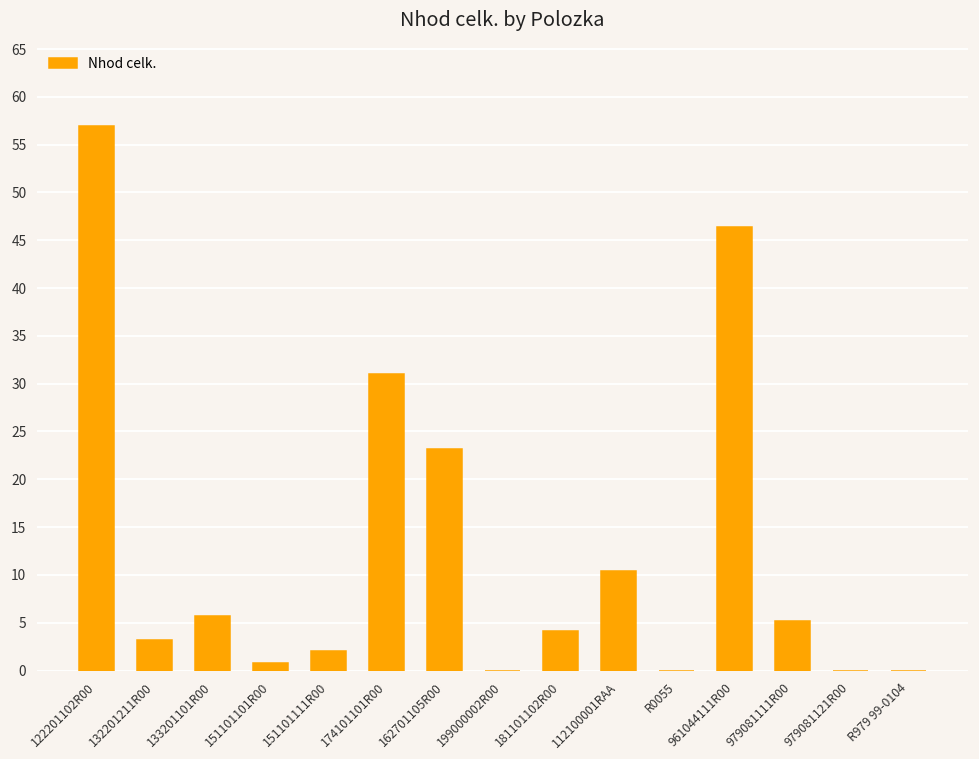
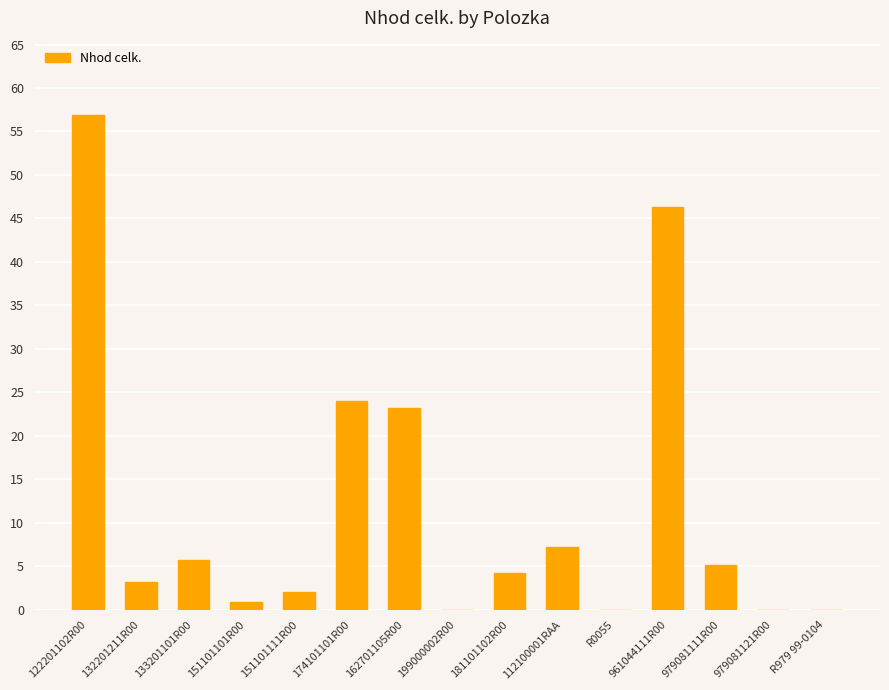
174101101R00: 31 -> 24
112100001RAA: 10 -> 7
